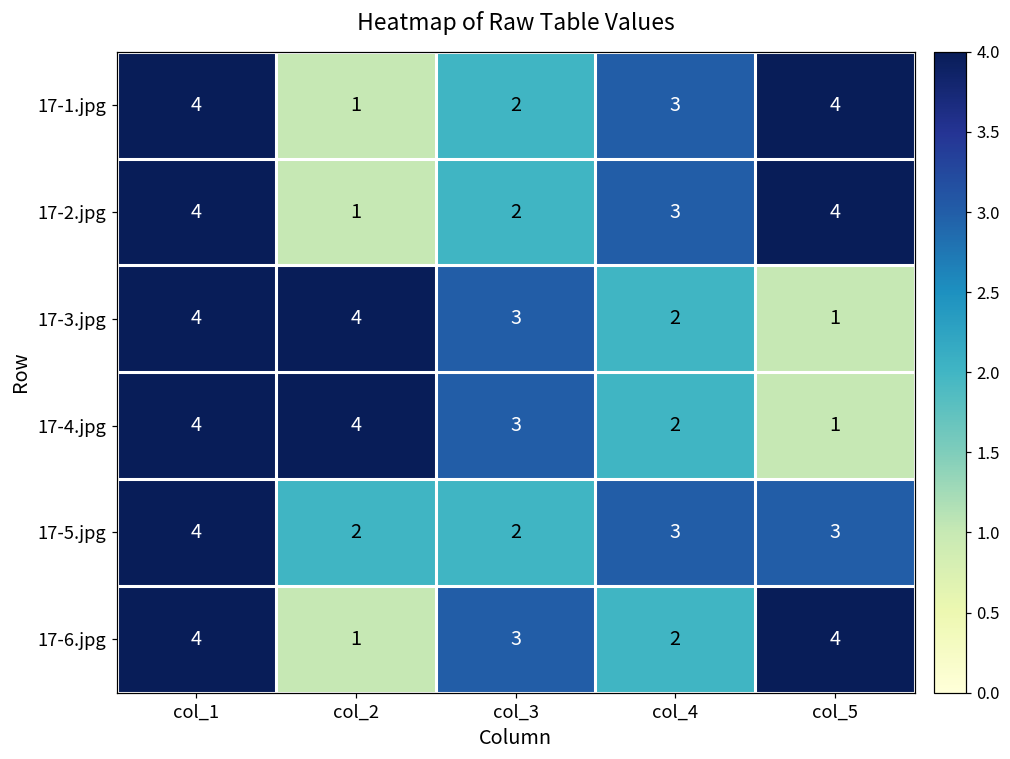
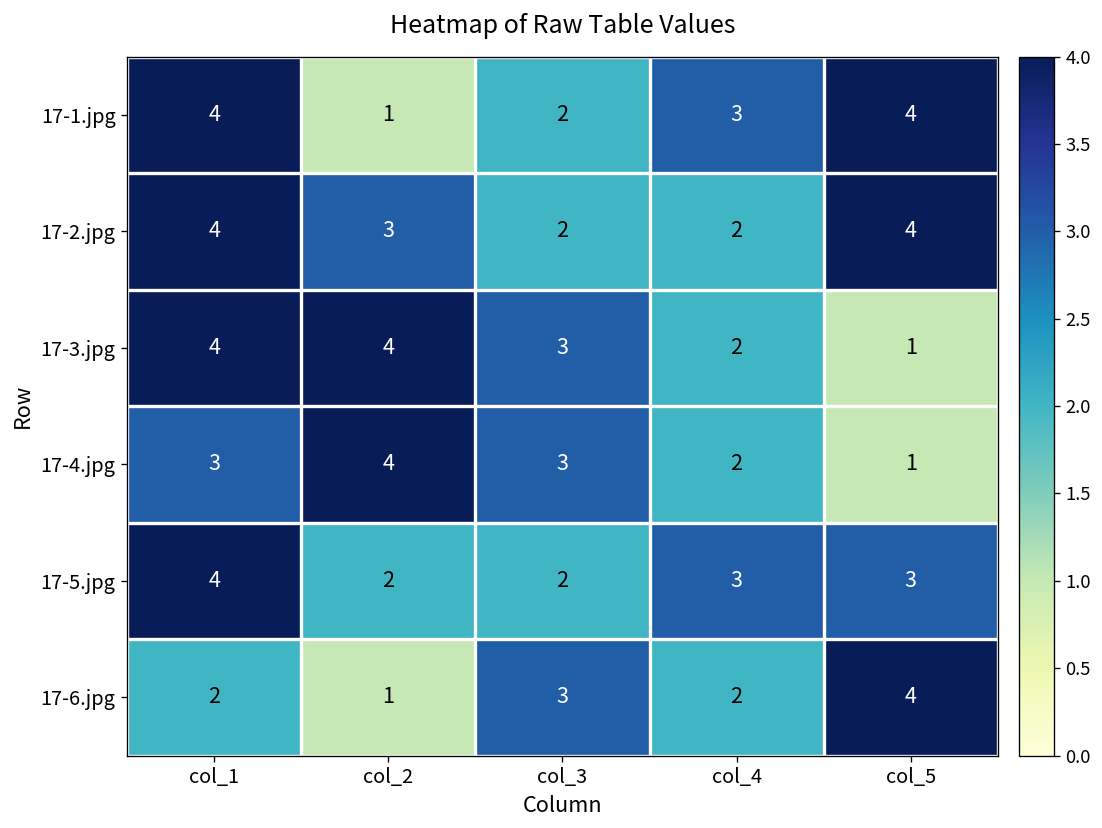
17-2.jpg, col_2: 1 -> 3
17-2.jpg, col_4: 3 -> 2
17-4.jpg, col_1: 4 -> 3
17-6.jpg, col_1: 4 -> 2
